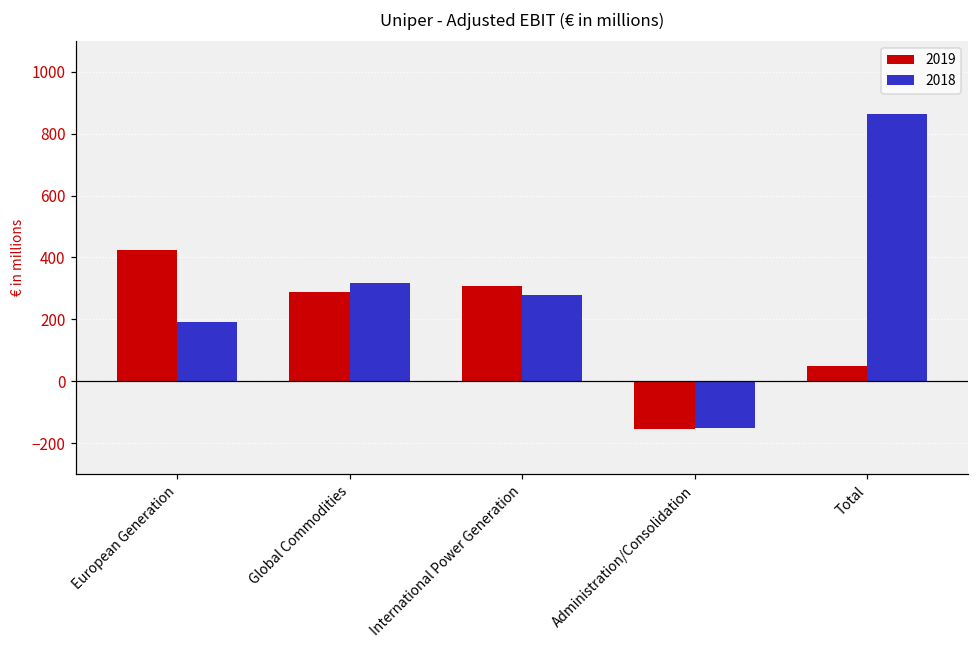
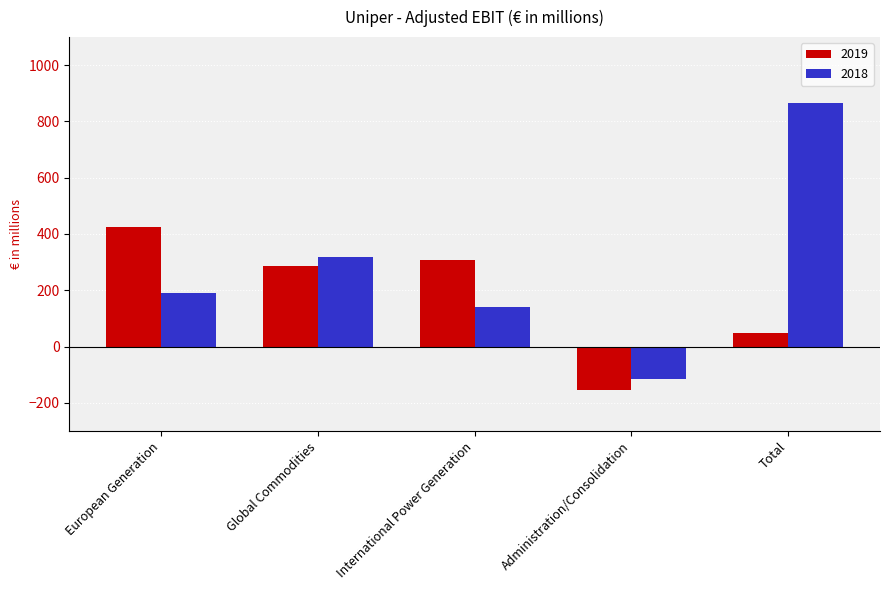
2018, International Power Generation: 280 -> 140
2018, Administration/Consolidation: -150 -> -120
